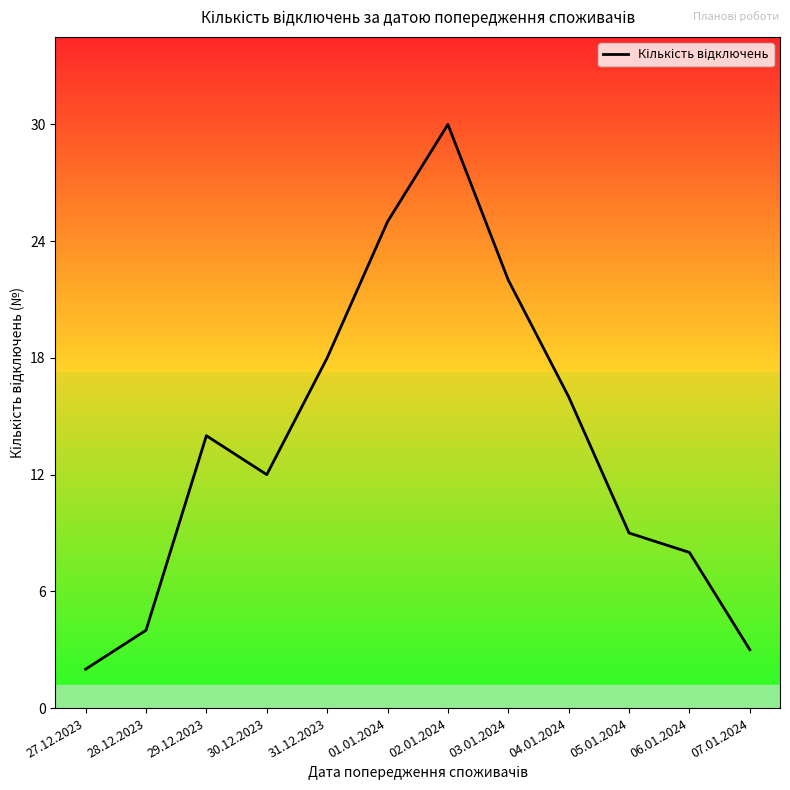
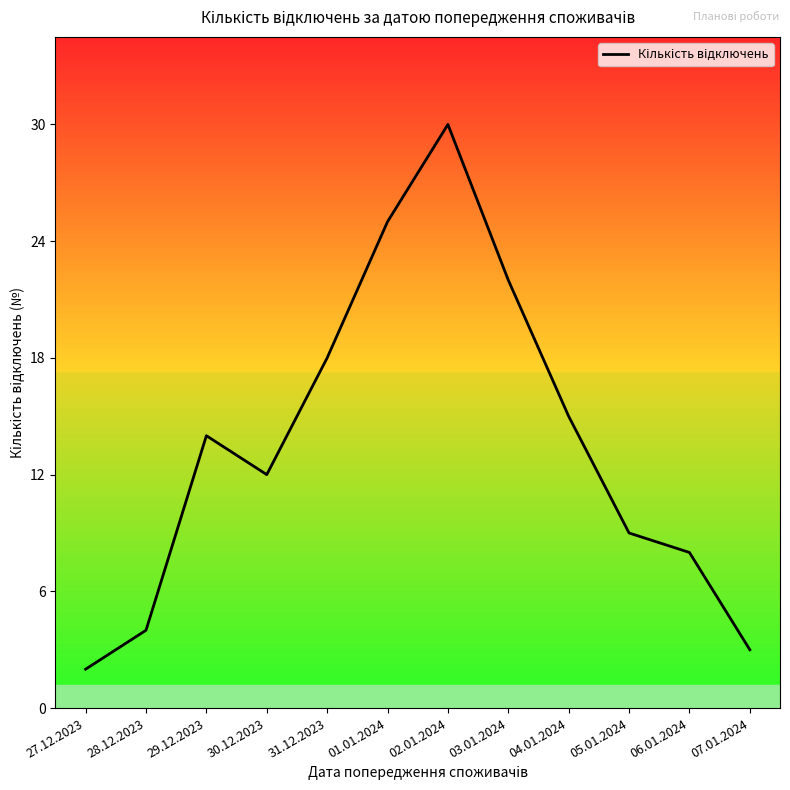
04.01.2024: 16 -> 15
